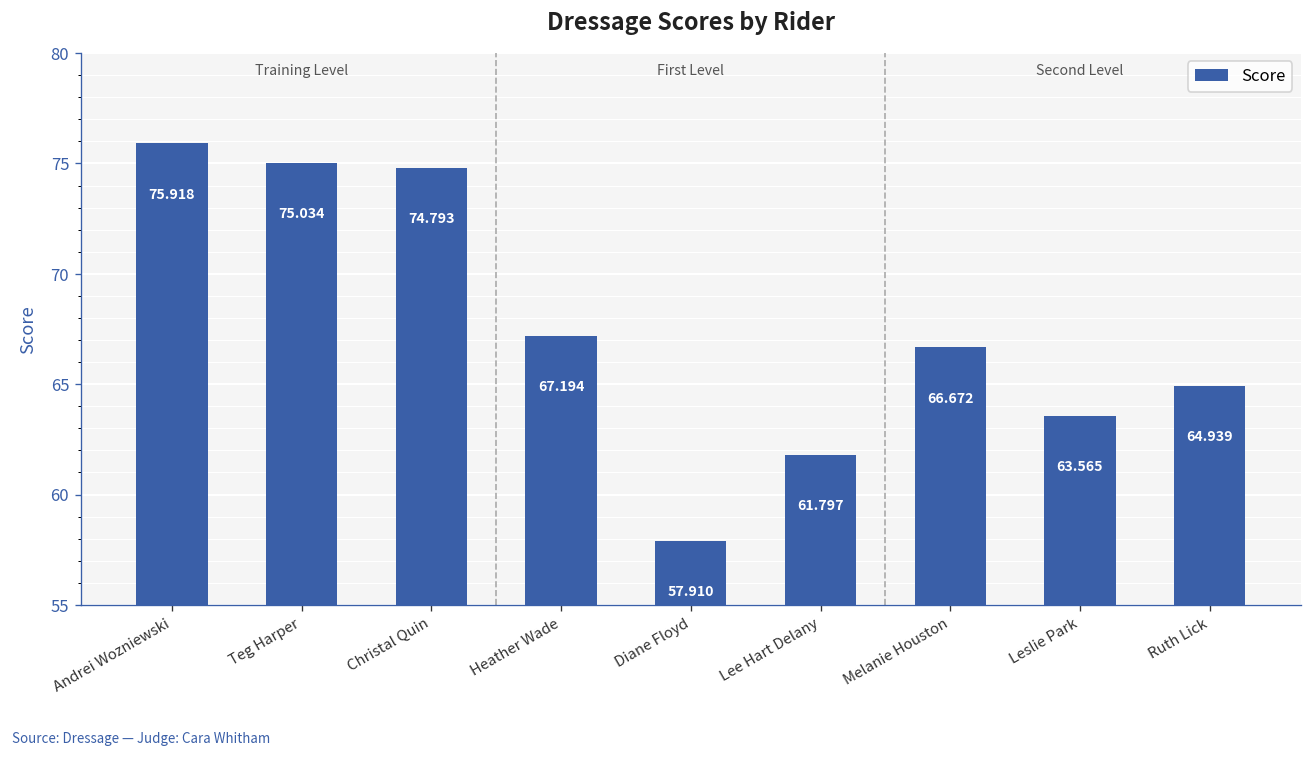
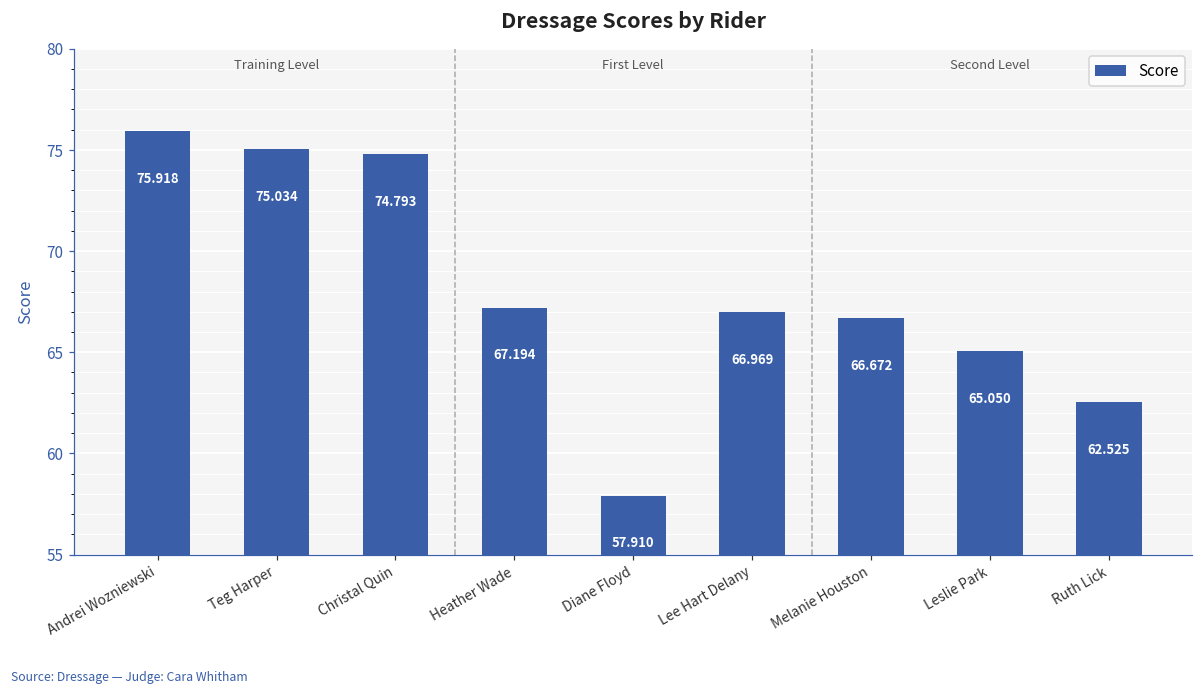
Lee Hart Delany: 61.797 -> 66.969
Leslie Park: 63.565 -> 65.050
Ruth Lick: 64.939 -> 62.525
